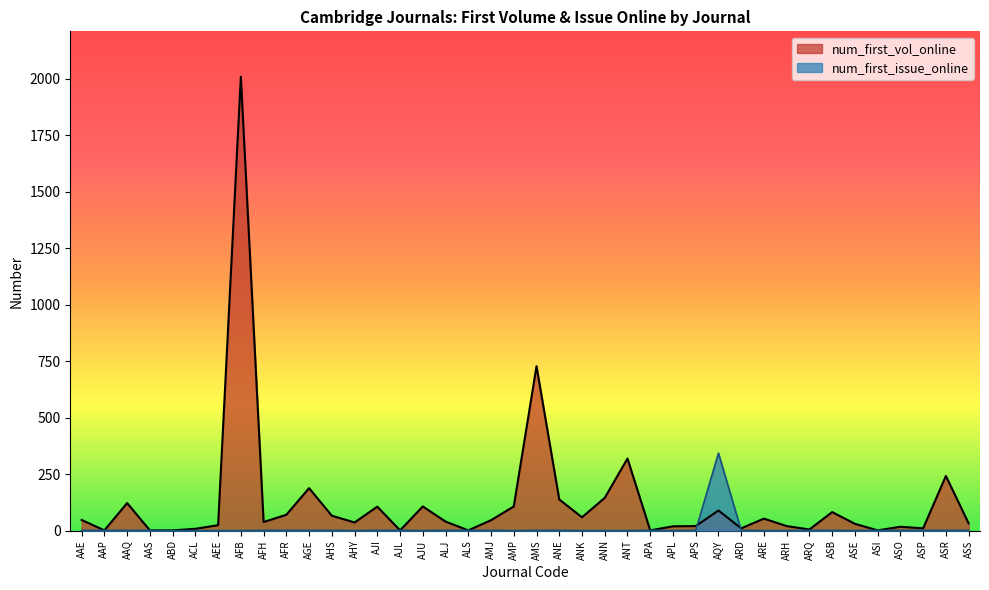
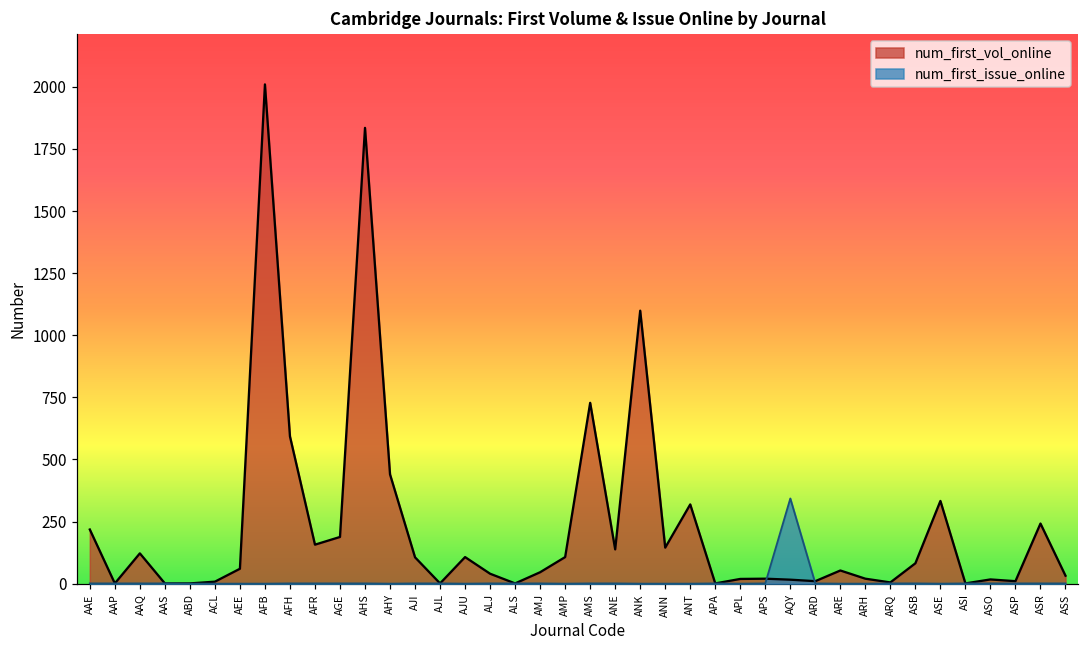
num_first_vol_online, AAE: 50 -> 220
num_first_vol_online, AEE: 20 -> 60
num_first_vol_online, AFH: 40 -> 590
num_first_vol_online, AFR: 70 -> 160
num_first_vol_online, AHS: 70 -> 1840
num_first_vol_online, AHY: 40 -> 440
num_first_vol_online, ANK: 60 -> 1100
num_first_vol_online, AQY: 90 -> 20
num_first_vol_online, ASE: 30 -> 330
